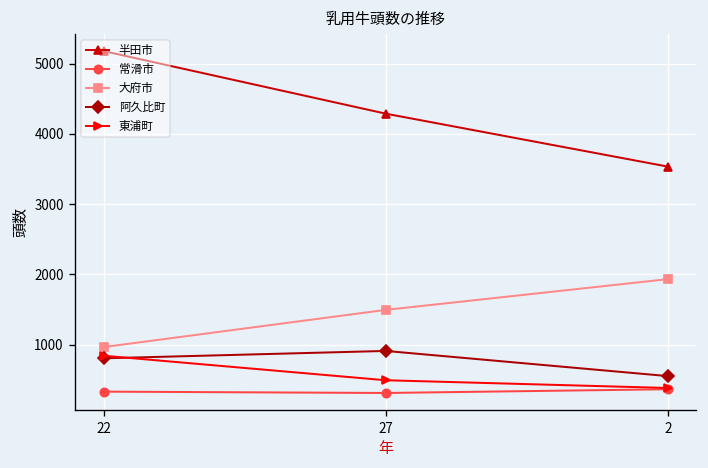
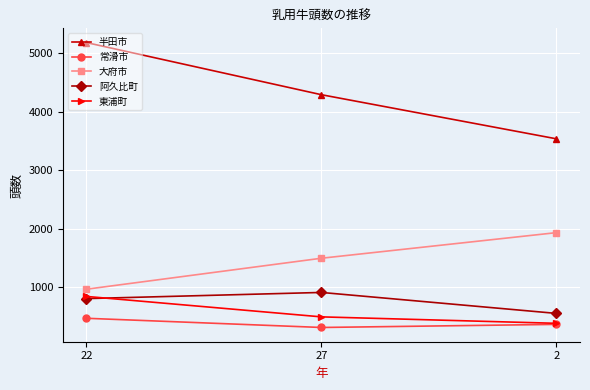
常滑市, 22: 300 -> 500
